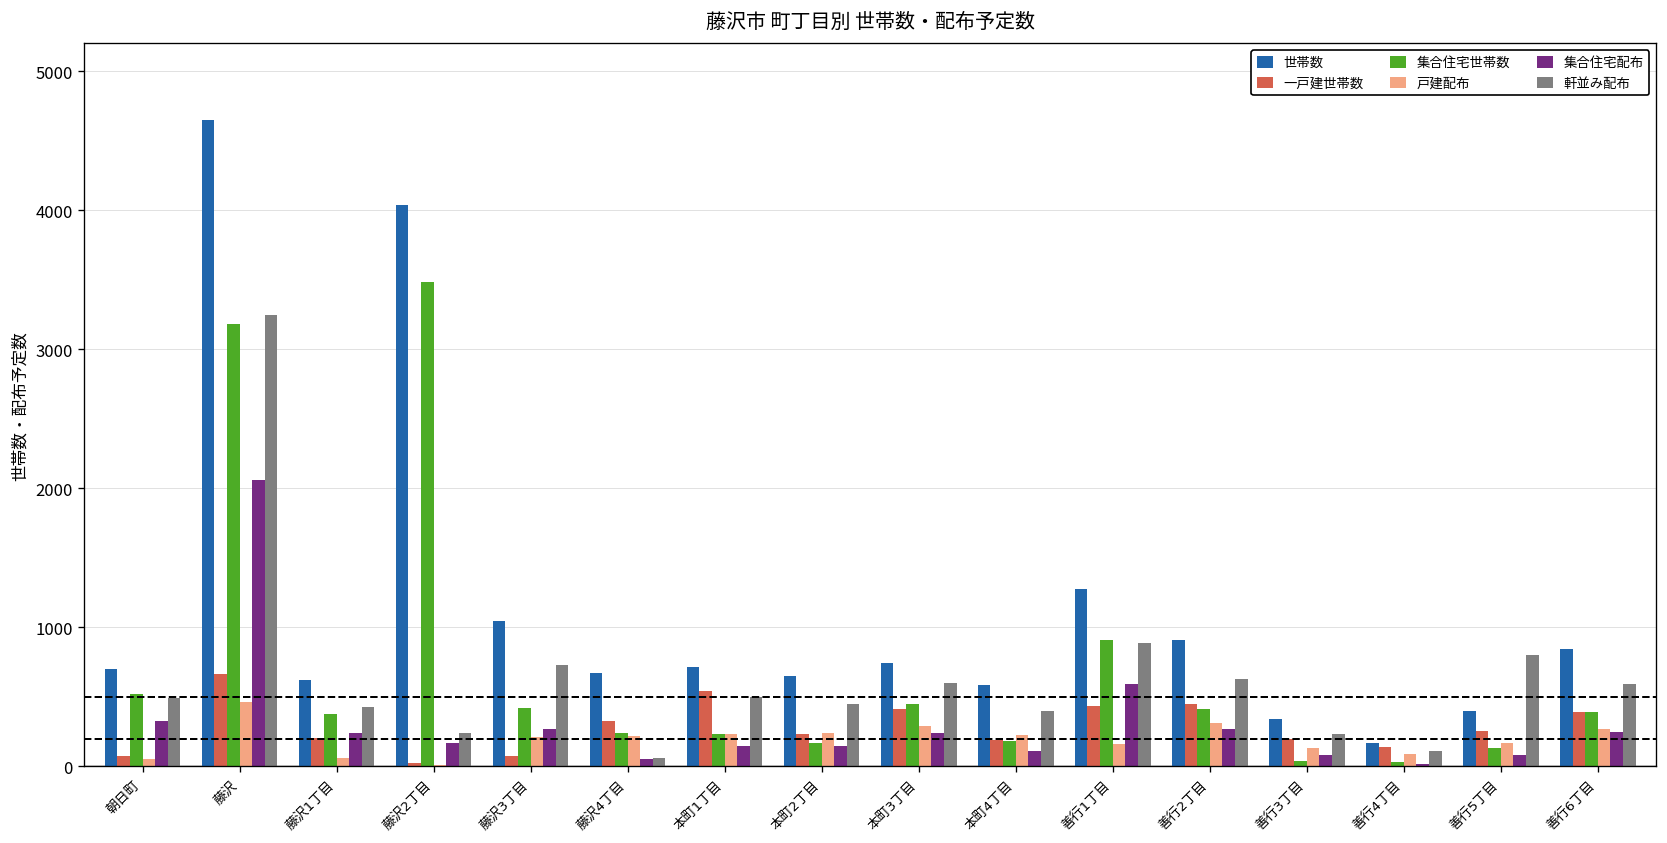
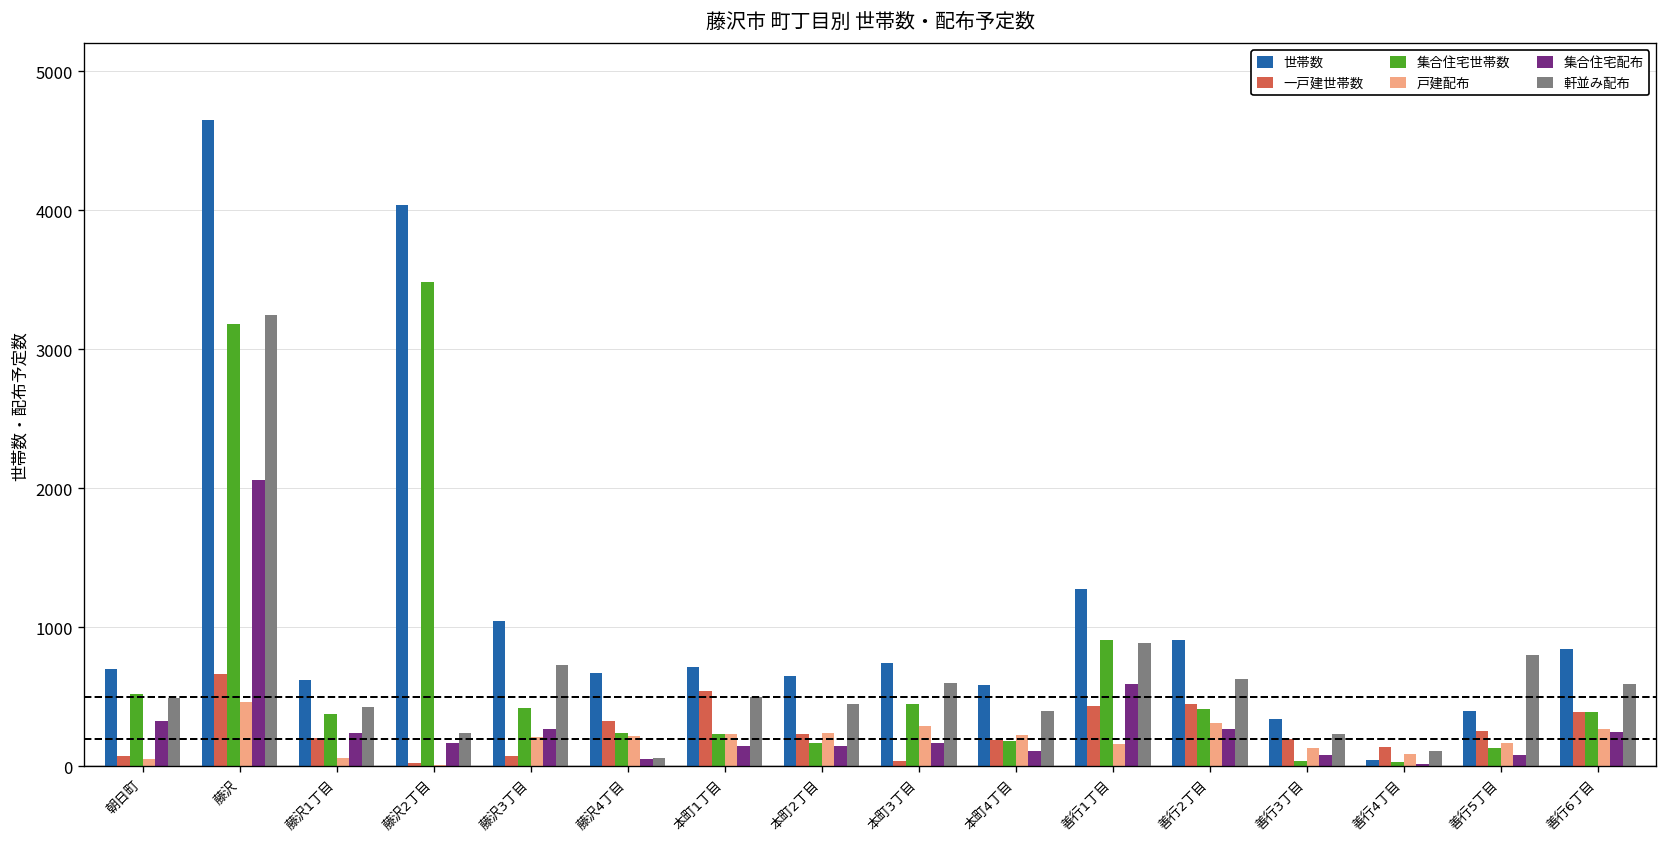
一戸建世帯数, 本町3丁目: 420 -> 40
集合住宅配布, 本町3丁目: 240 -> 170
世帯数, 善行4丁目: 170 -> 40
